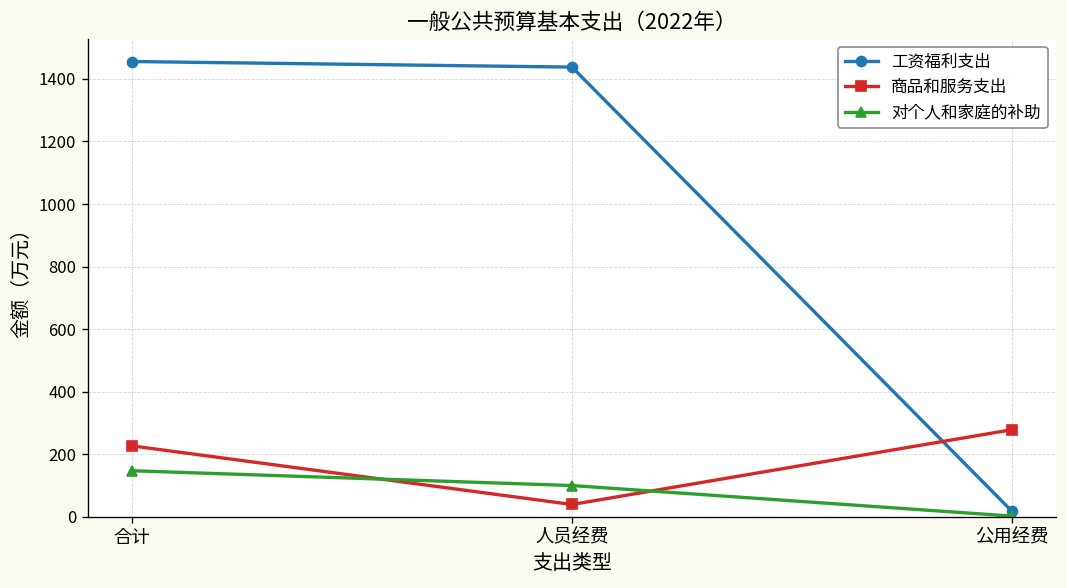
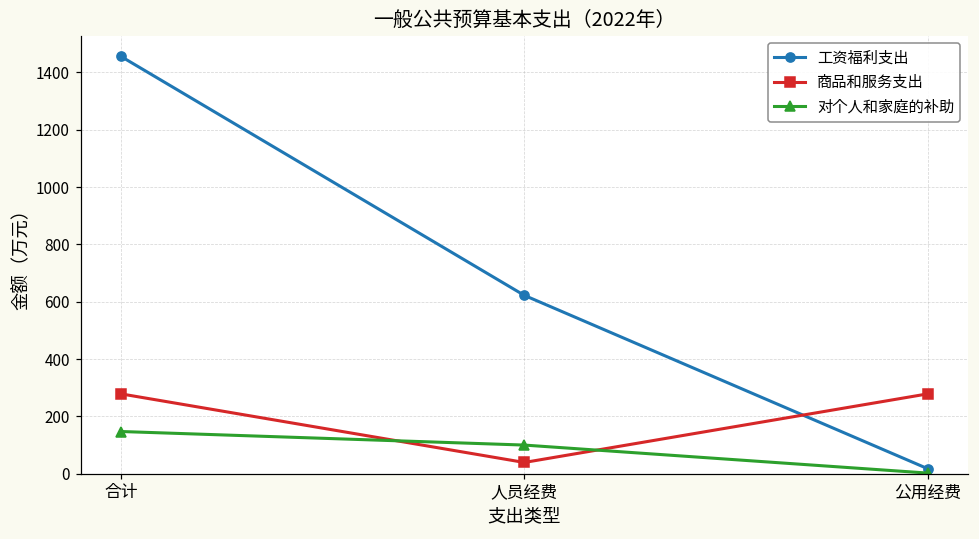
商品和服务支出, 合计: 230 -> 280
工资福利支出, 人员经费: 1440 -> 620
